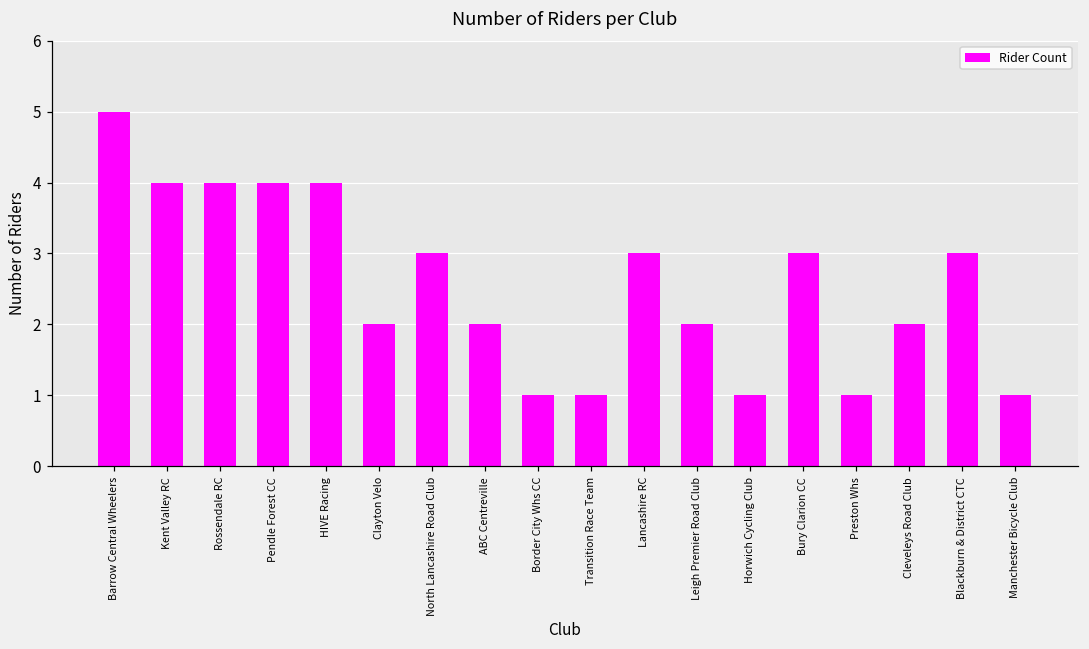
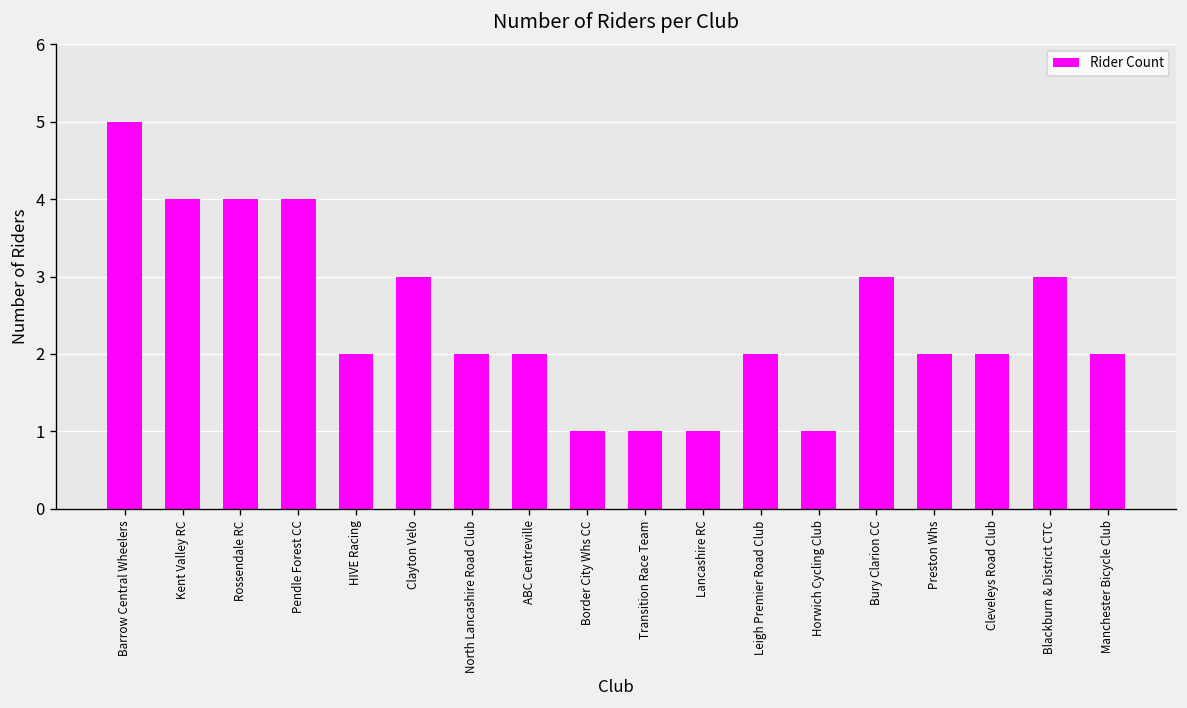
HIVE Racing: 4 -> 2
Clayton Velo: 2 -> 3
North Lancashire Road Club: 3 -> 2
Lancashire RC: 3 -> 1
Preston Whs: 1 -> 2
Manchester Bicycle Club: 1 -> 2
